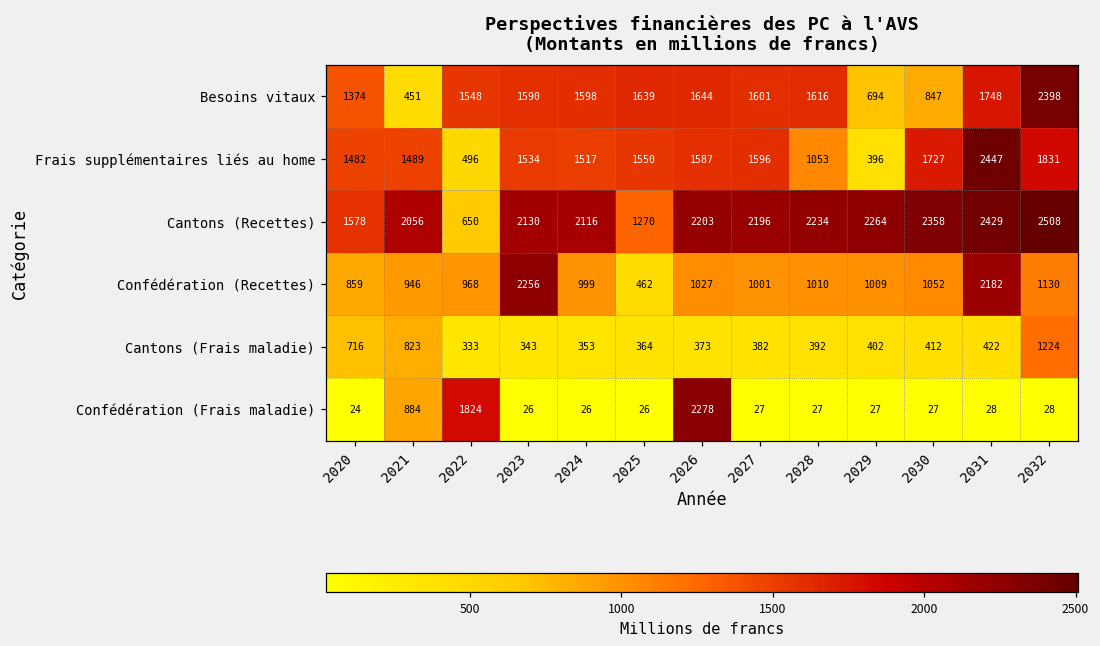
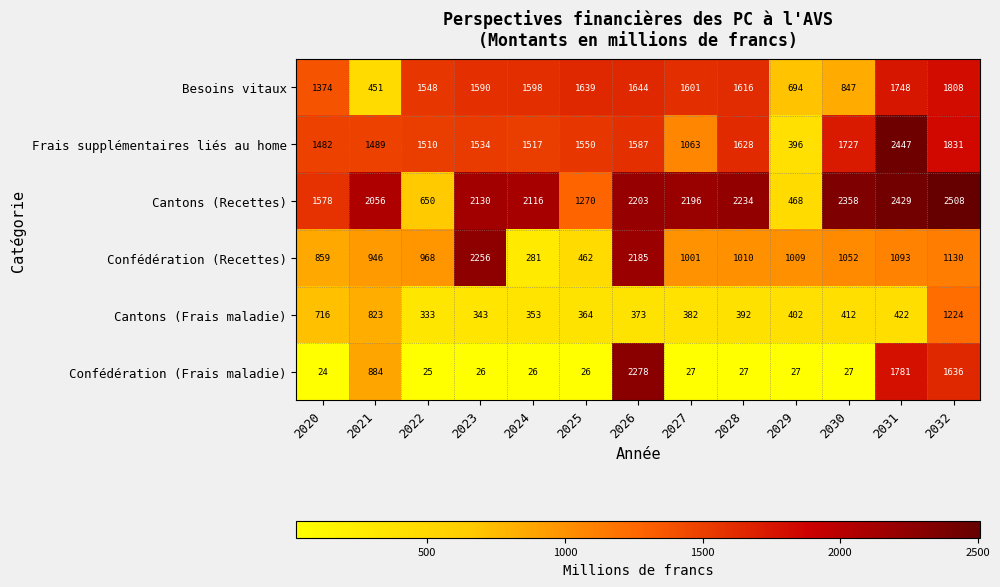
Besoins vitaux, 2032: 2398 -> 1808
Frais supplémentaires liés au home, 2022: 496 -> 1510
Frais supplémentaires liés au home, 2027: 1596 -> 1063
Frais supplémentaires liés au home, 2028: 1053 -> 1628
Cantons (Recettes), 2029: 2264 -> 468
Confédération (Recettes), 2024: 999 -> 281
Confédération (Recettes), 2026: 1027 -> 2185
Confédération (Recettes), 2031: 2182 -> 1093
Confédération (Frais maladie), 2022: 1824 -> 25
Confédération (Frais maladie), 2031: 28 -> 1781
Confédération (Frais maladie), 2032: 28 -> 1636
